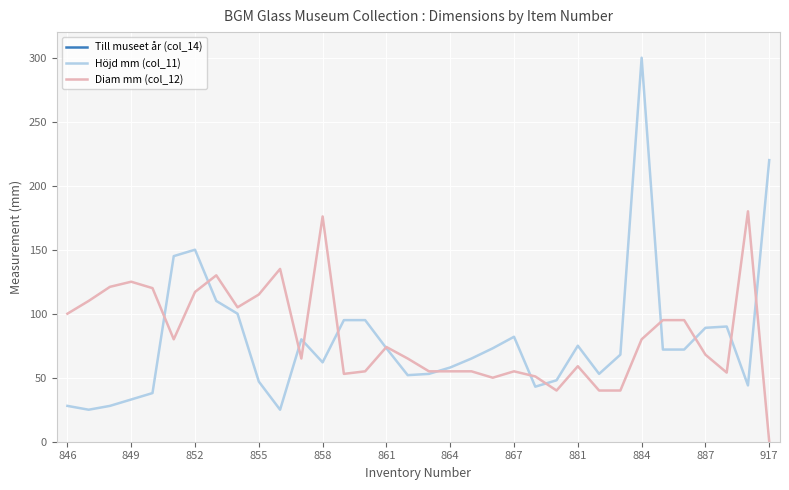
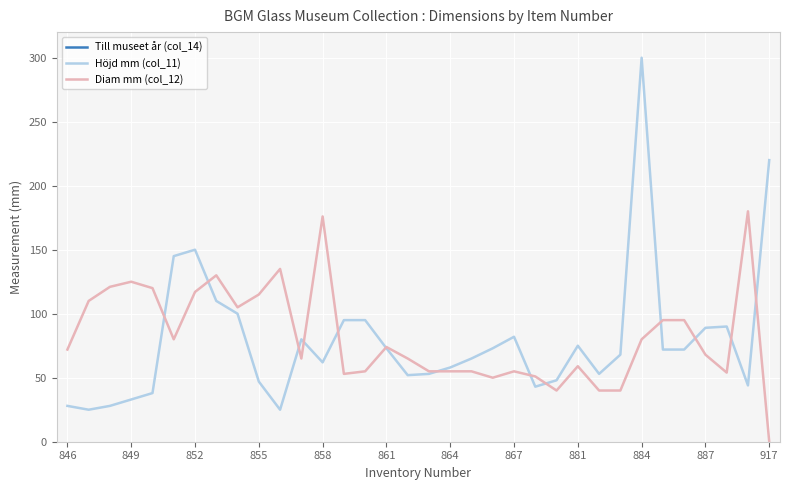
Diam mm (col_12), 846: 100 -> 72
